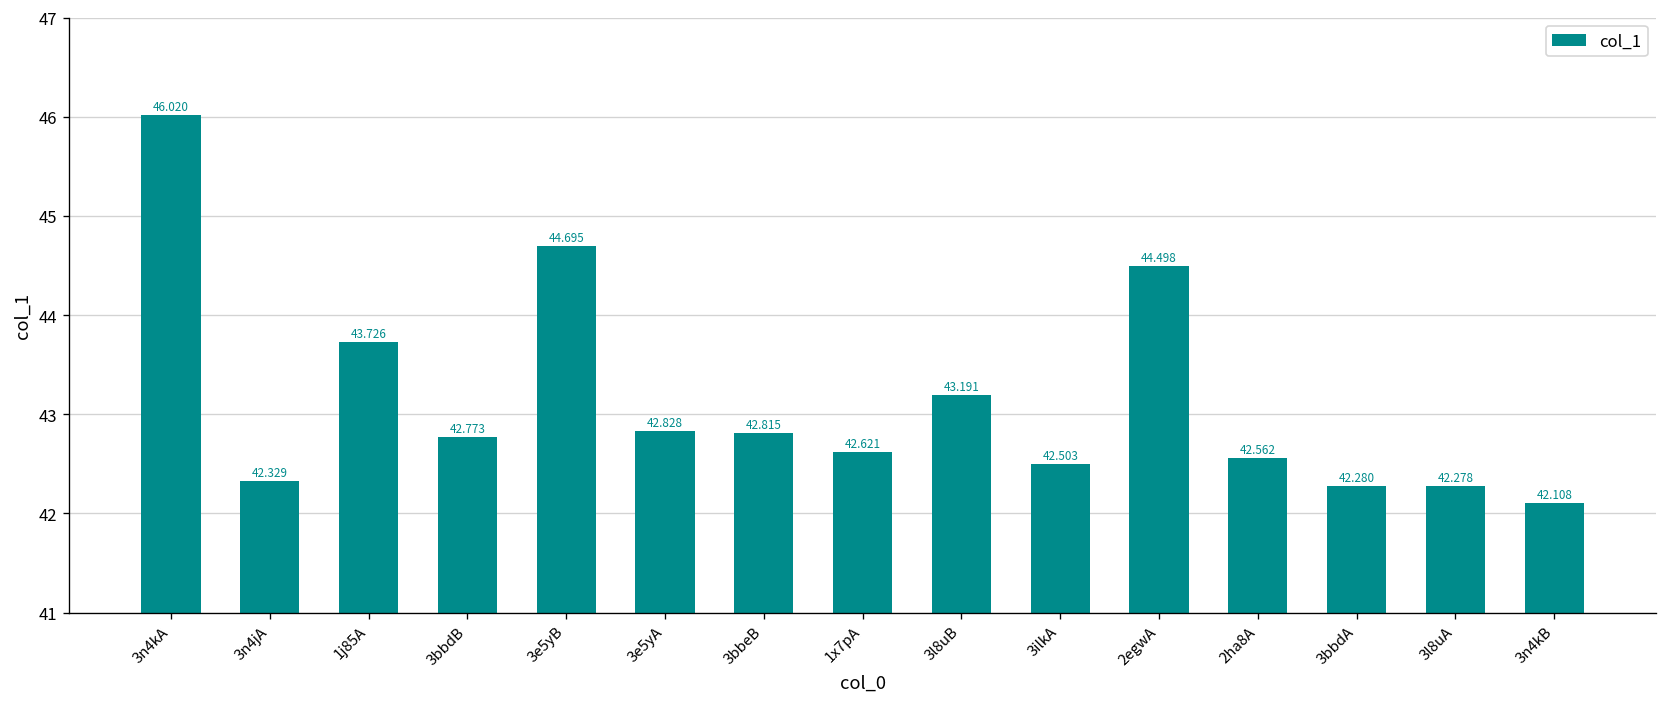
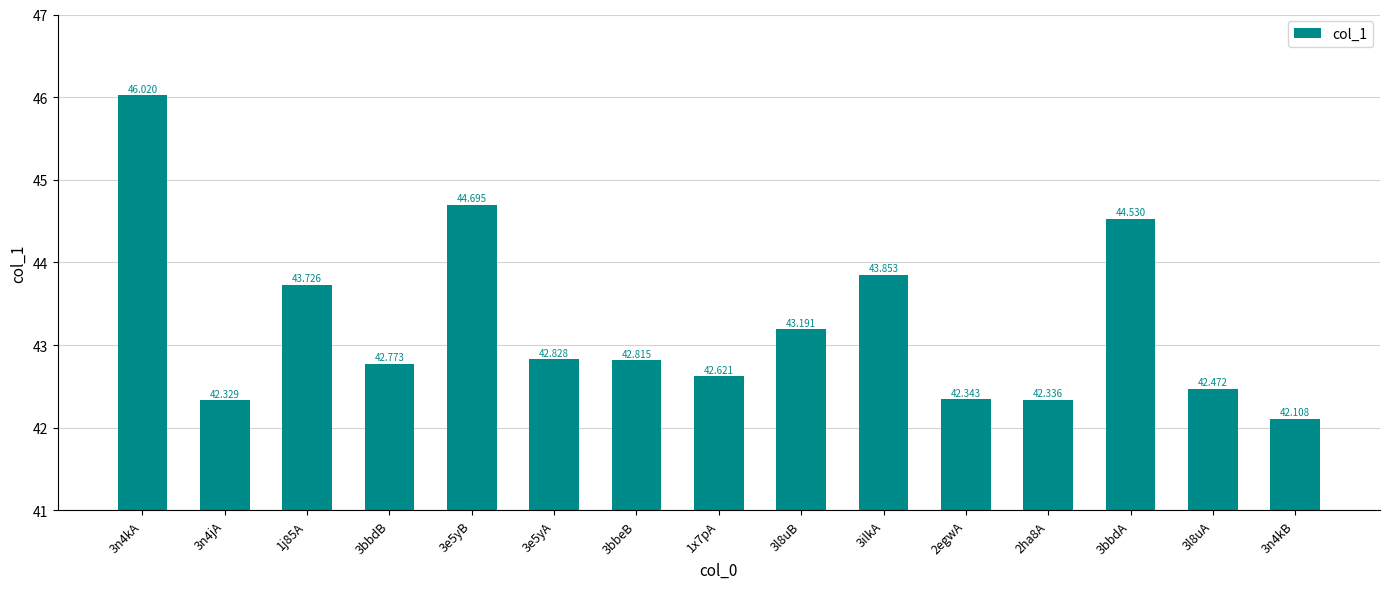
3ilkA: 42.503 -> 43.853
2egwA: 44.498 -> 42.343
2ha8A: 42.562 -> 42.336
3bbdA: 42.280 -> 44.530
3l8uA: 42.278 -> 42.472
